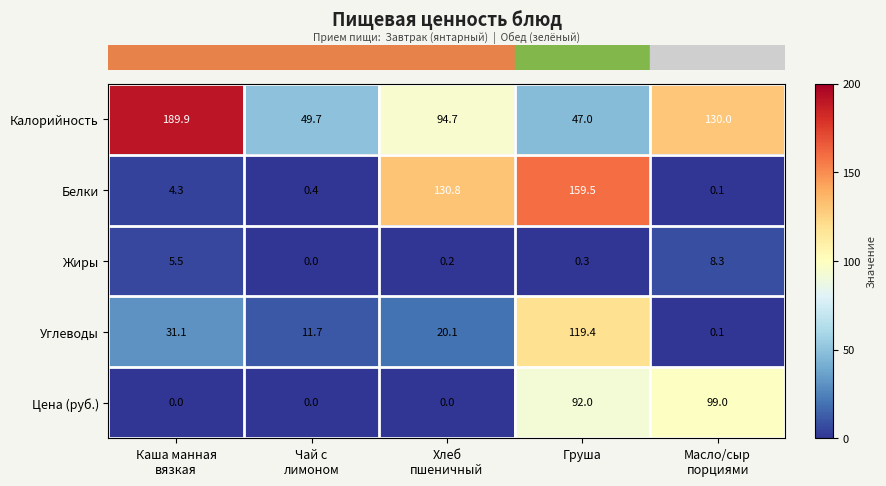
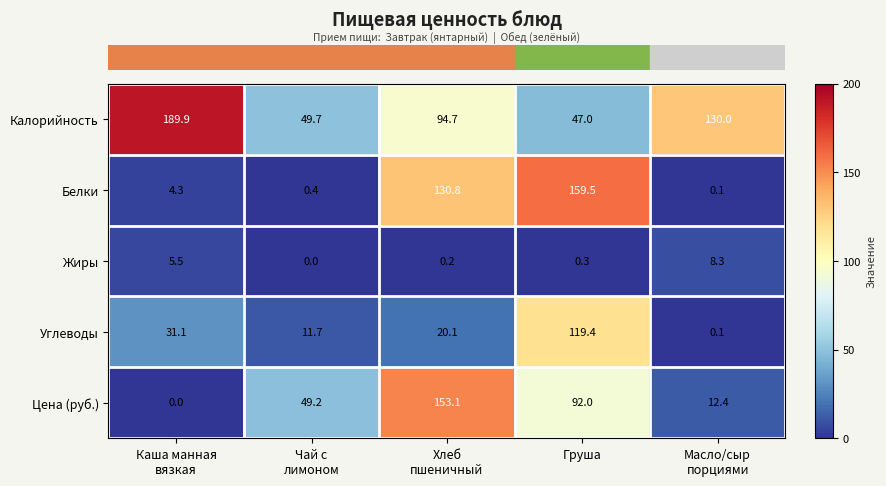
Цена (руб.), Чай с лимоном: 0.0 -> 49.2
Цена (руб.), Хлеб пшеничный: 0.0 -> 153.1
Цена (руб.), Масло/сыр порциями: 99.0 -> 12.4
